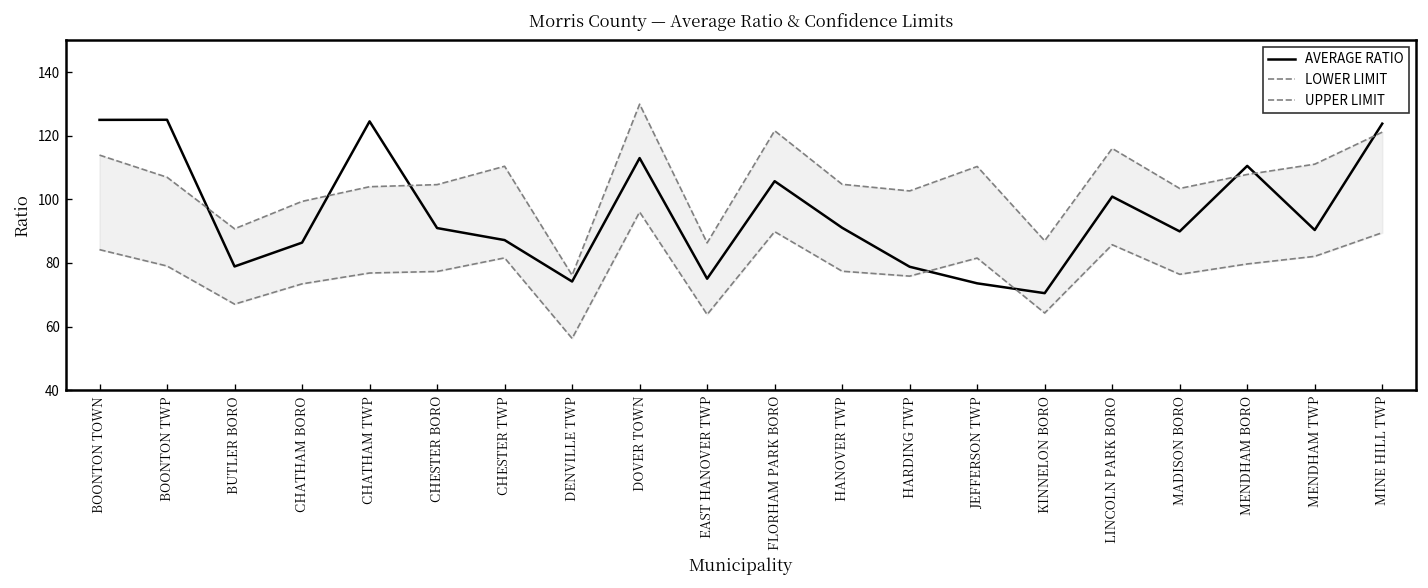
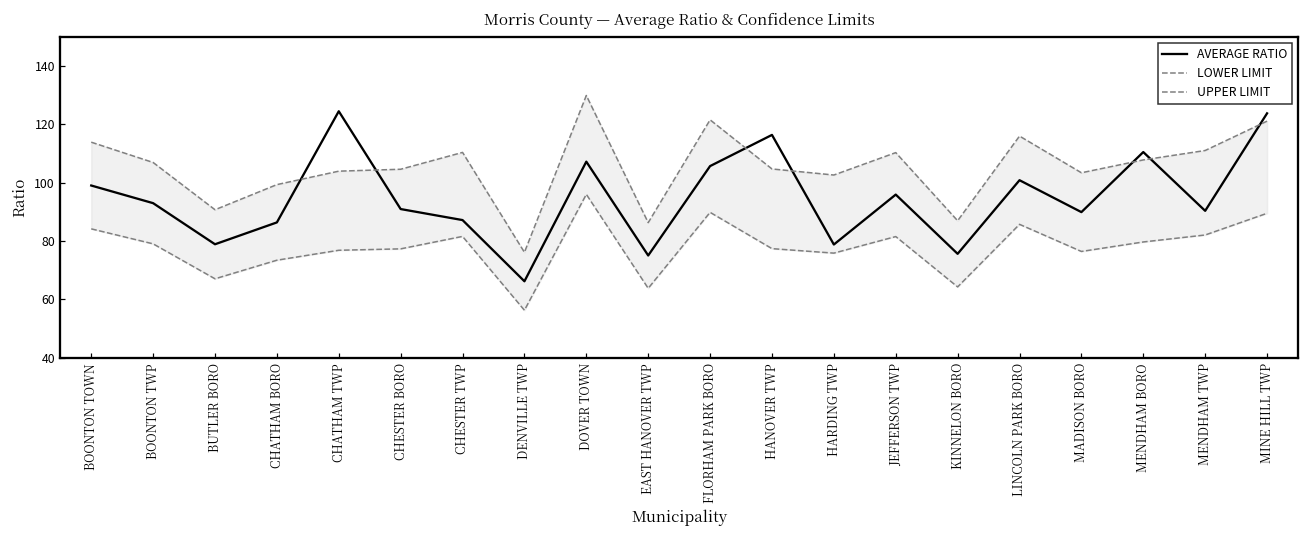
AVERAGE RATIO, BOONTON TOWN: 125 -> 99
AVERAGE RATIO, BOONTON TWP: 125 -> 93
AVERAGE RATIO, DENVILLE TWP: 74 -> 66
AVERAGE RATIO, DOVER TOWN: 113 -> 107
AVERAGE RATIO, HANOVER TWP: 91 -> 116
AVERAGE RATIO, JEFFERSON TWP: 74 -> 96
AVERAGE RATIO, KINNELON BORO: 71 -> 76
